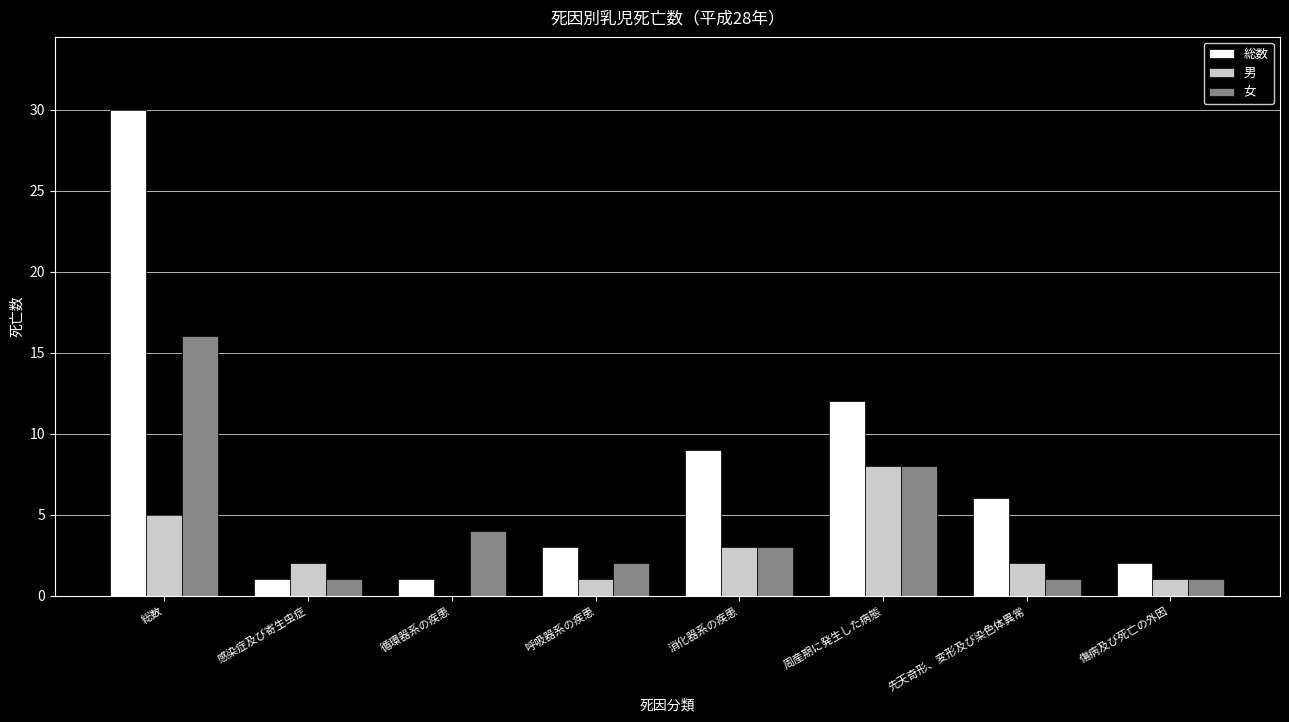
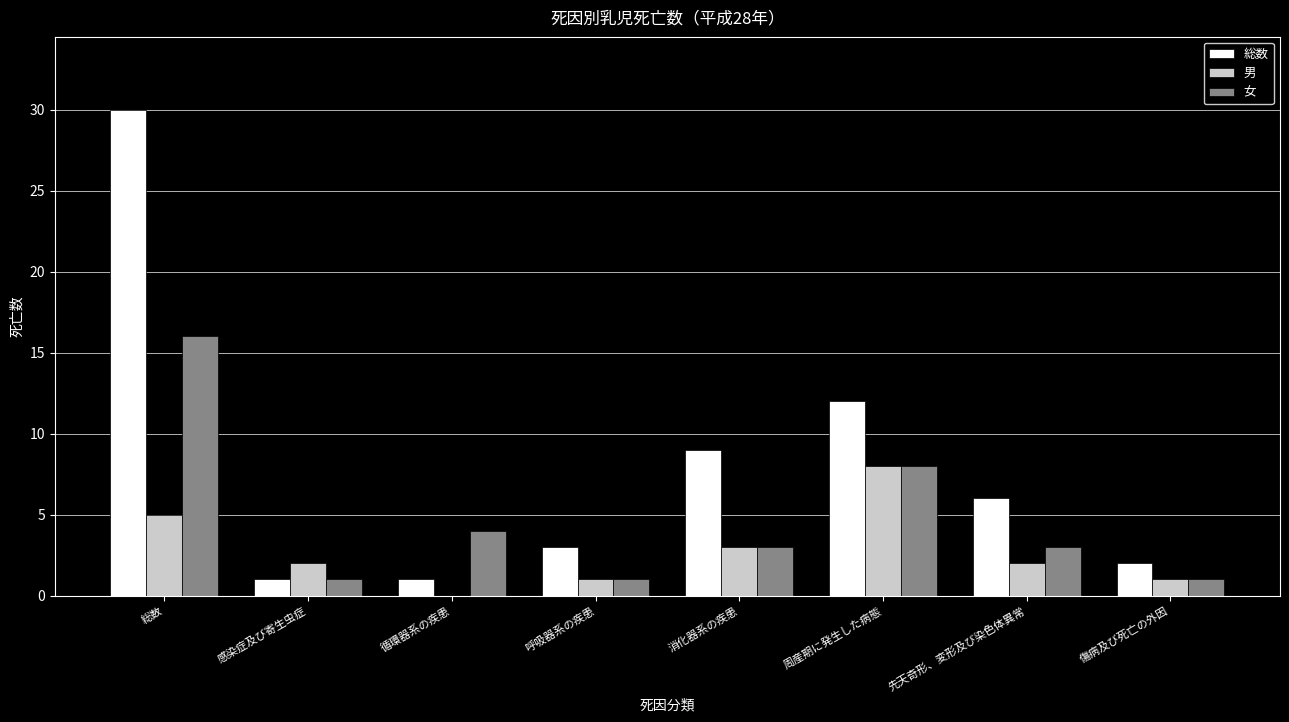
女, 呼吸器系の疾患: 2 -> 1
女, 先天奇形、変形及び染色体異常: 1 -> 3
